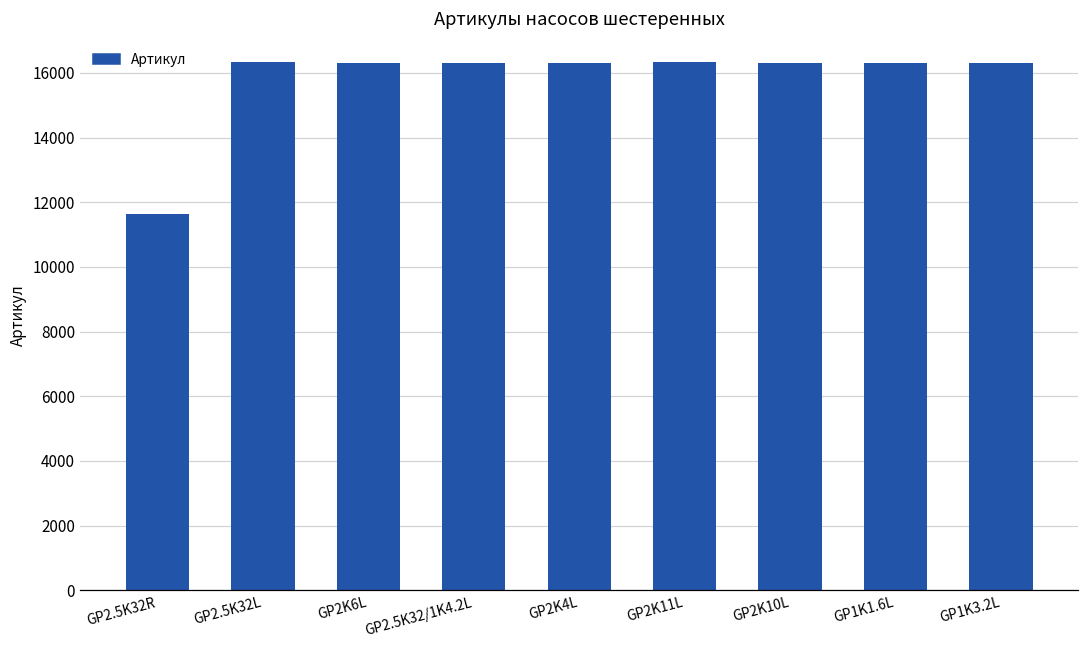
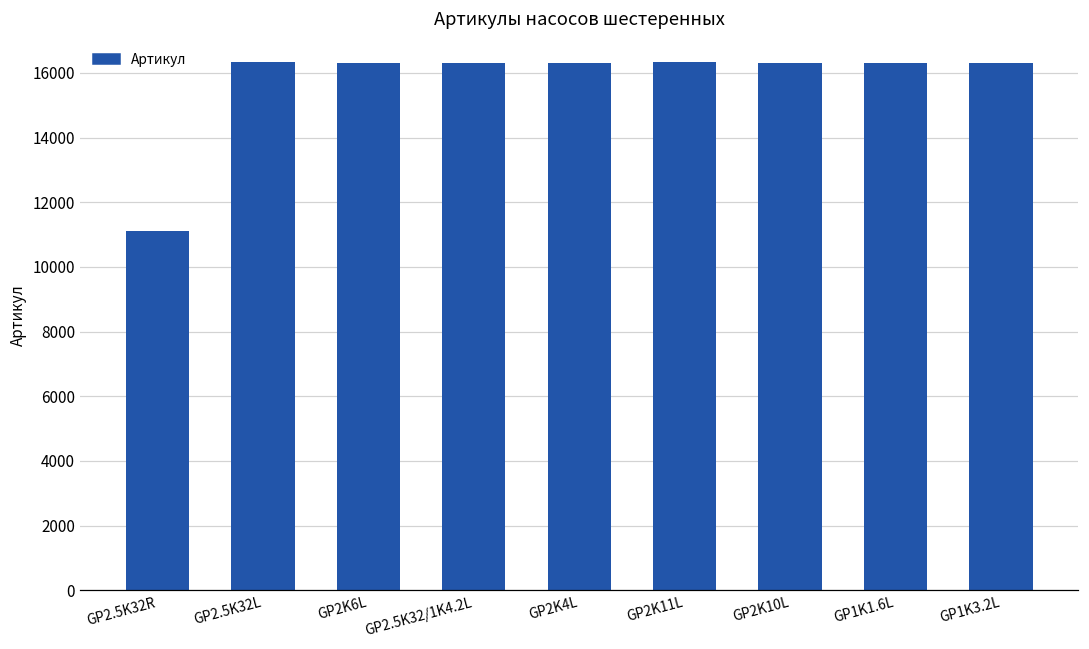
GP2.5K32R: 11600 -> 11100
